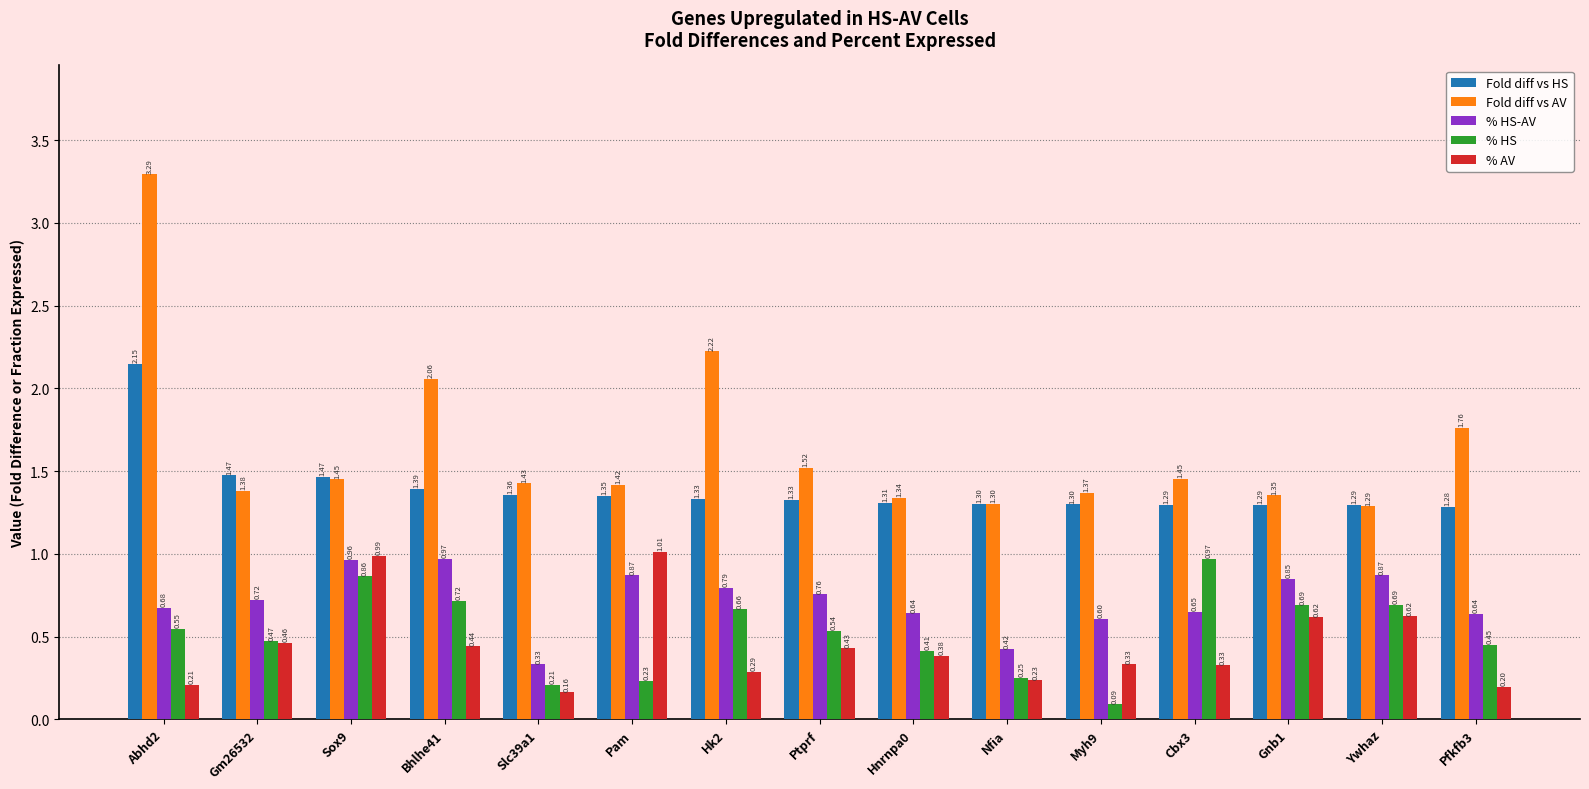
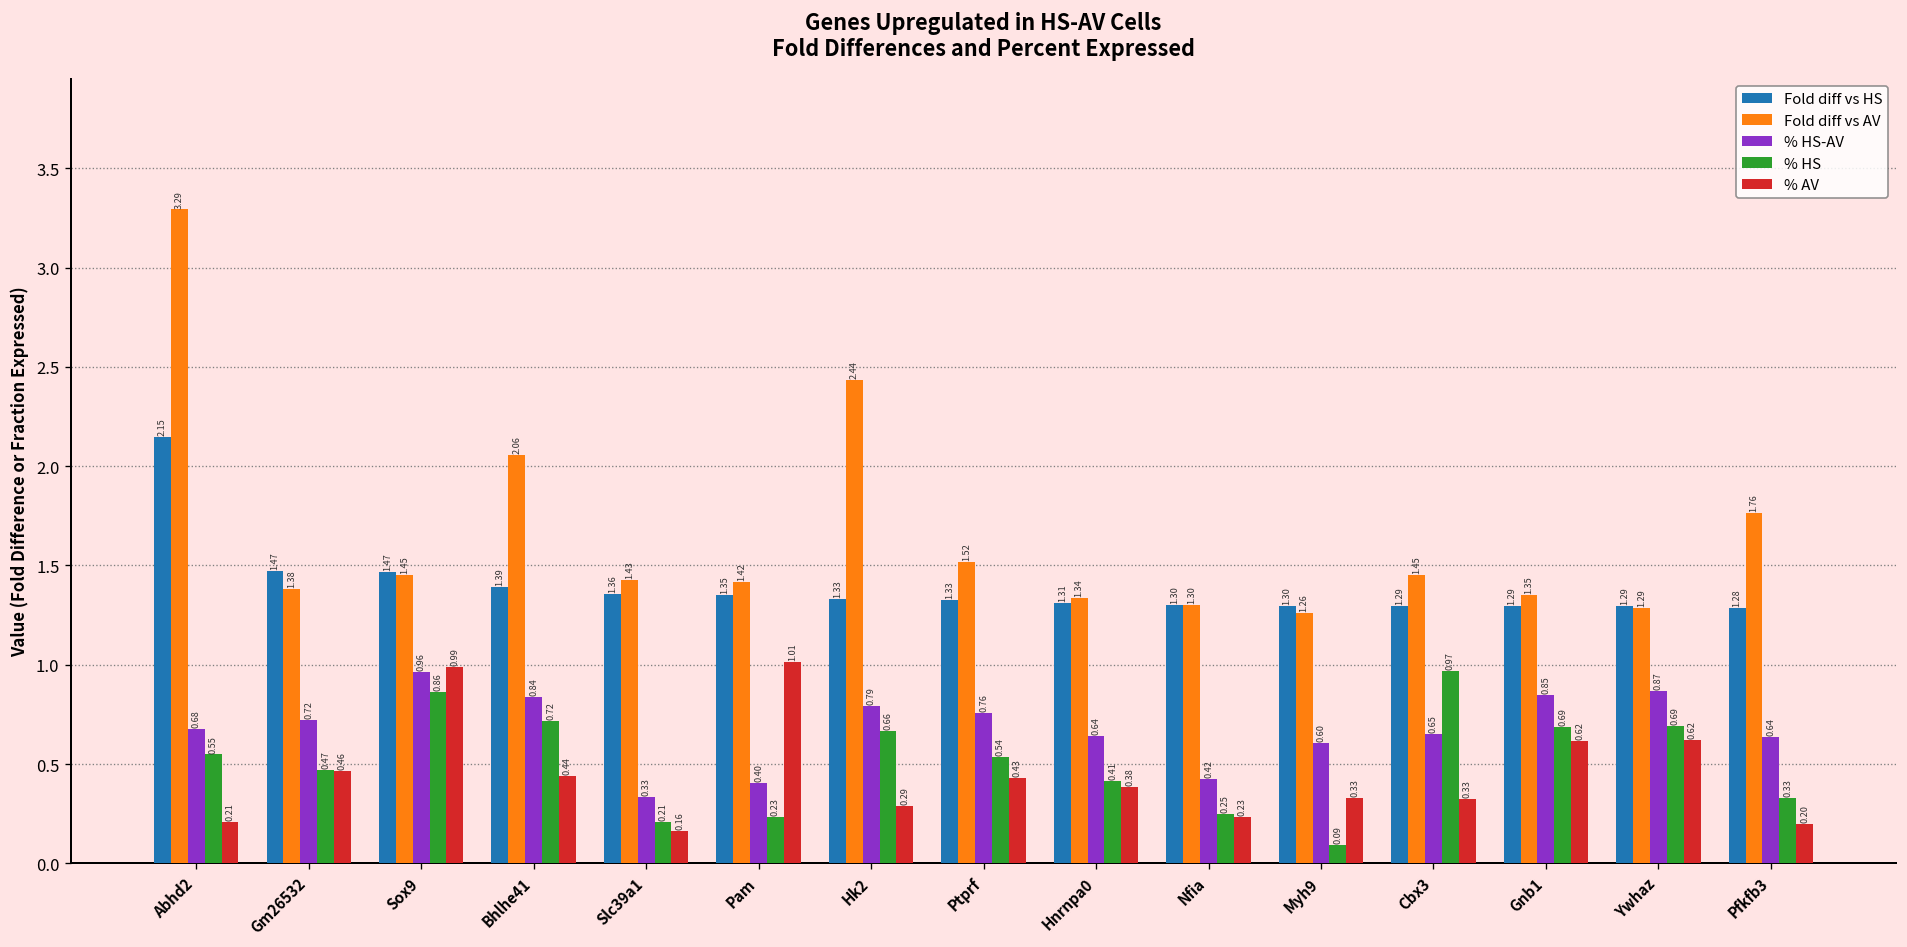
% HS-AV, Bhlhe41: 0.97 -> 0.84
% HS-AV, Pam: 0.87 -> 0.40
Fold diff vs AV, Hk2: 2.22 -> 2.44
Fold diff vs AV, Myh9: 1.37 -> 1.26
% HS, Pfkfb3: 0.45 -> 0.33
